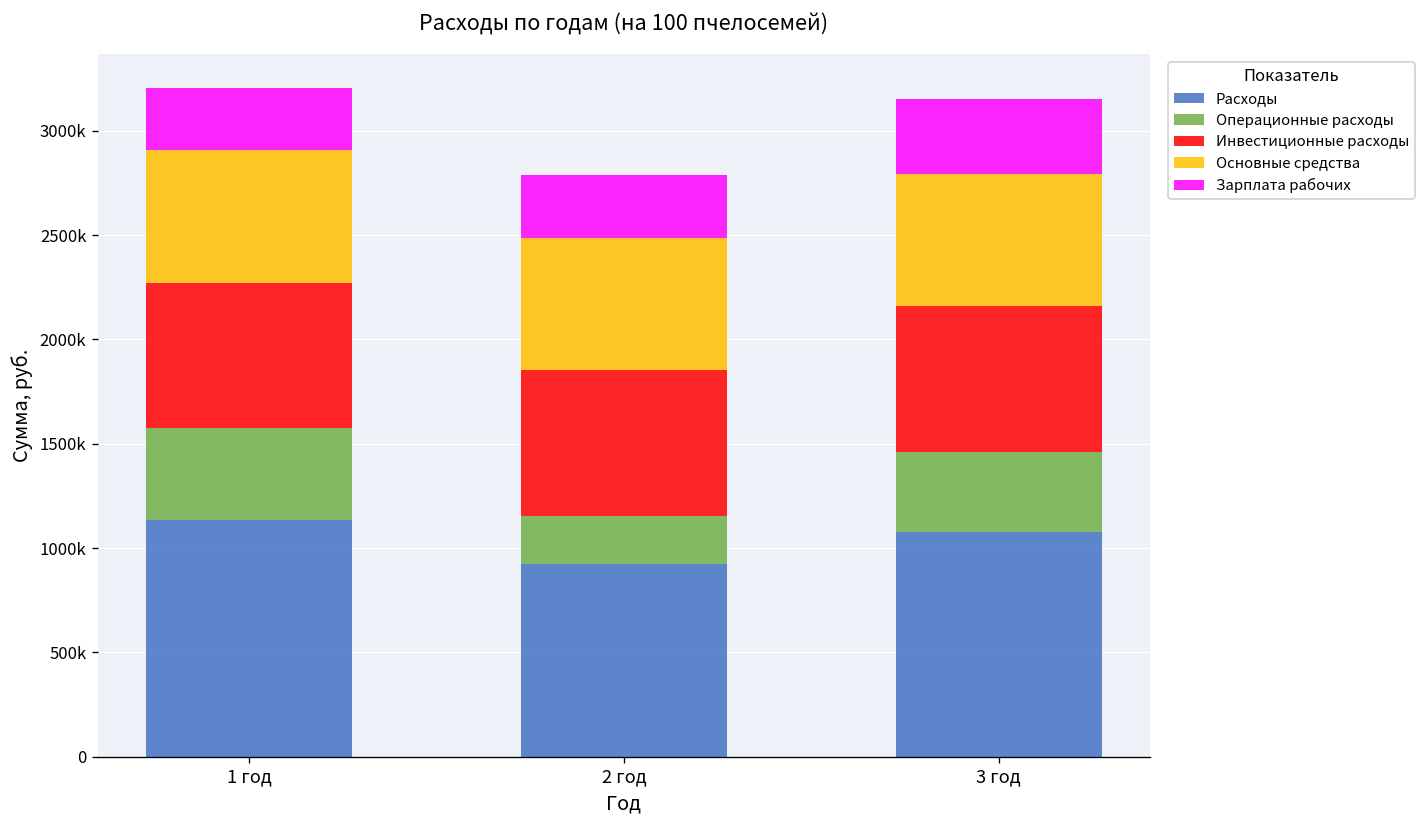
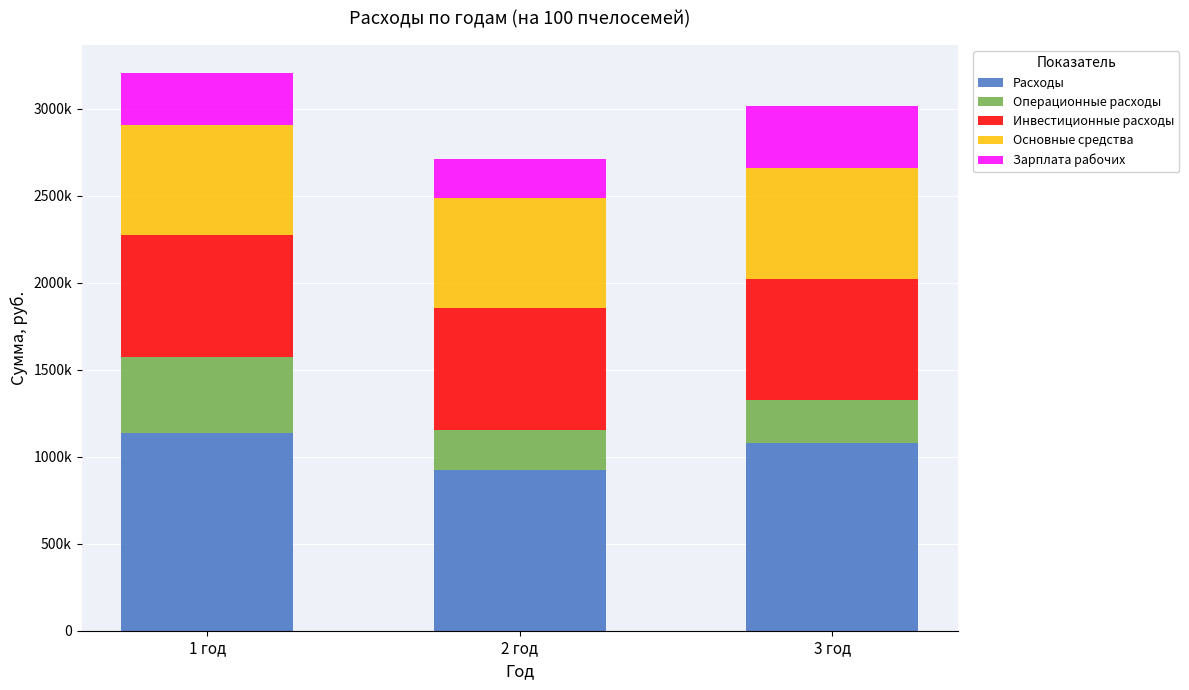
Зарплата рабочих, 2 год: 300000 -> 230000
Операционные расходы, 3 год: 380000 -> 250000
